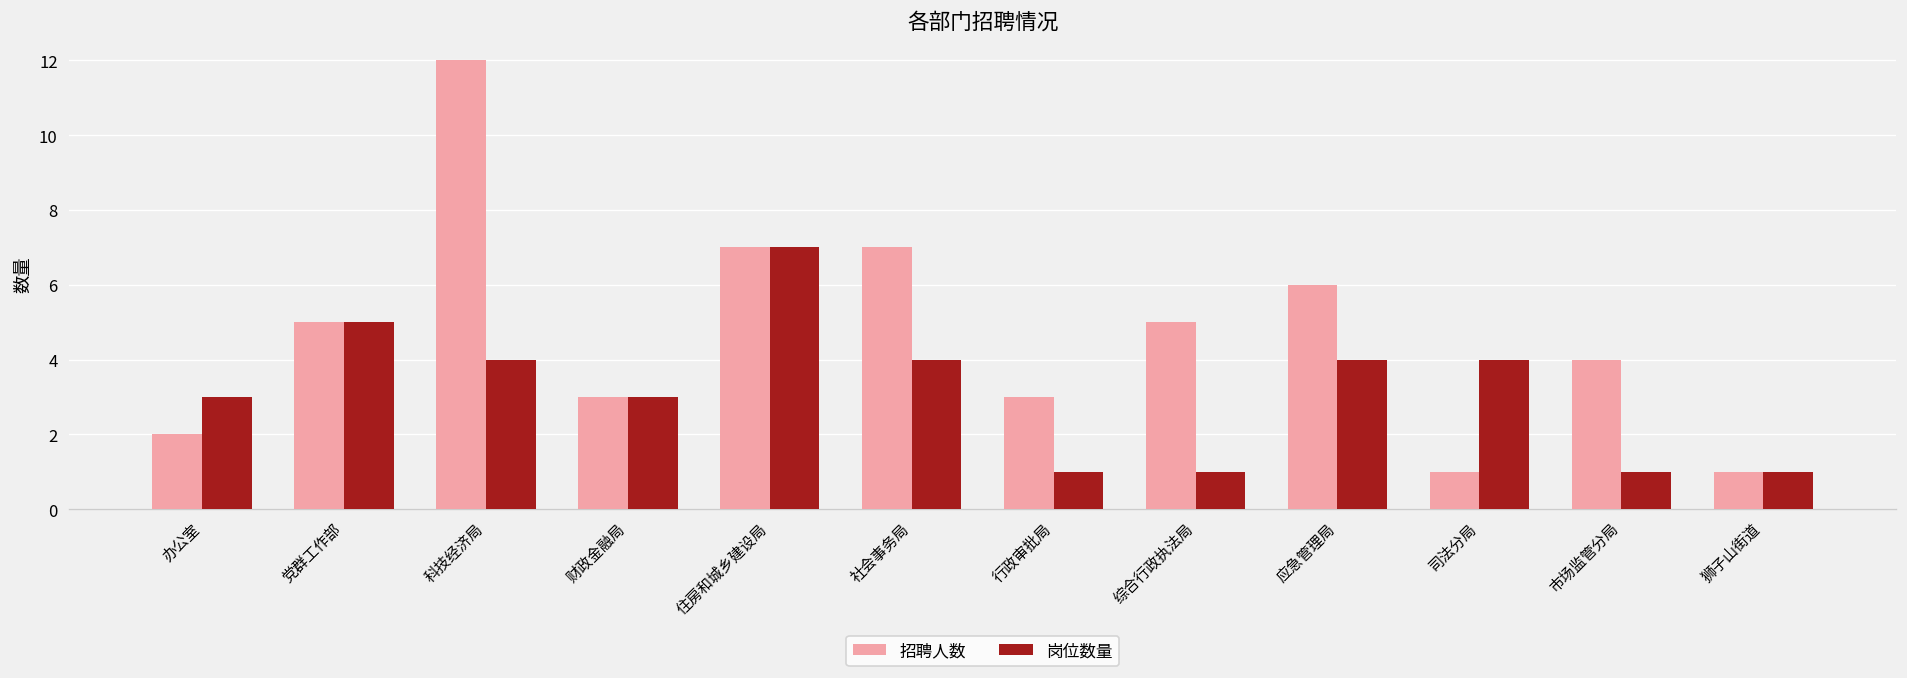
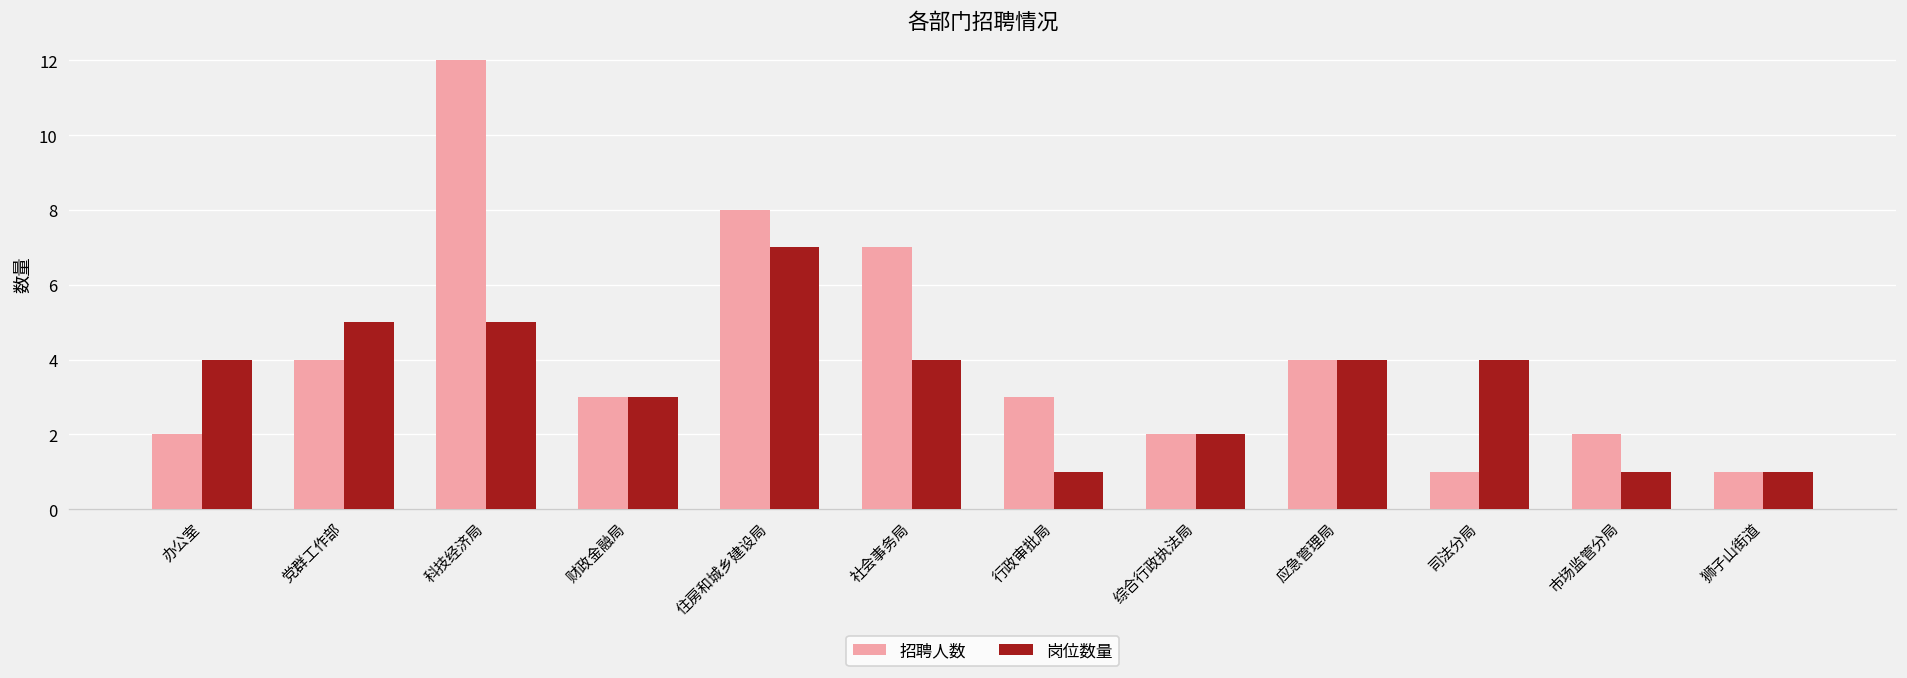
岗位数量, 办公室: 3 -> 4
招聘人数, 党群工作部: 5 -> 4
岗位数量, 科技经济局: 4 -> 5
招聘人数, 住房和城乡建设局: 7 -> 8
招聘人数, 综合行政执法局: 5 -> 2
岗位数量, 综合行政执法局: 1 -> 2
招聘人数, 应急管理局: 6 -> 4
招聘人数, 市场监管分局: 4 -> 2
